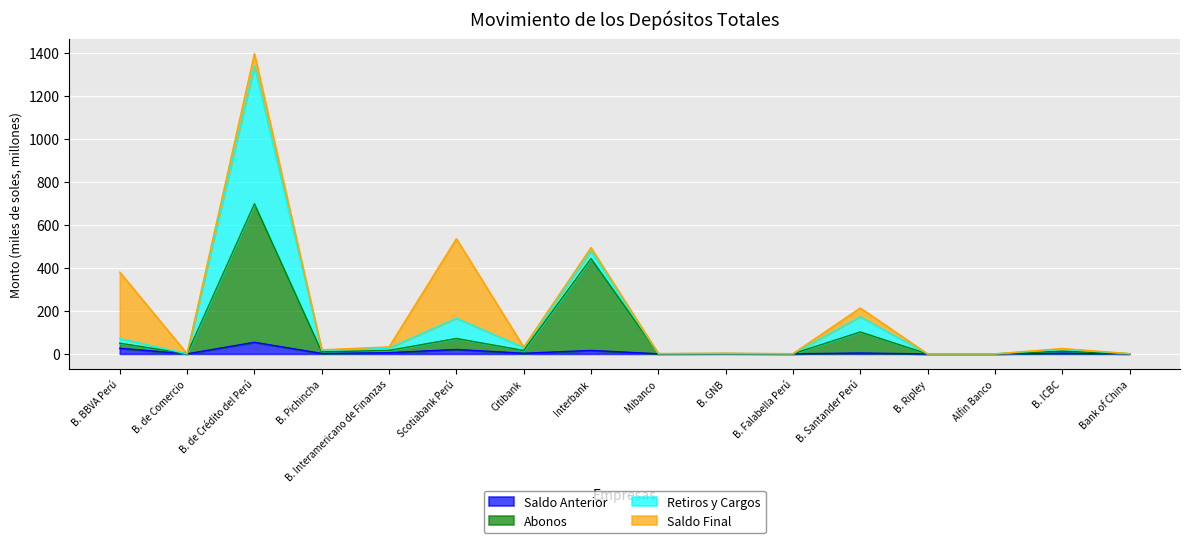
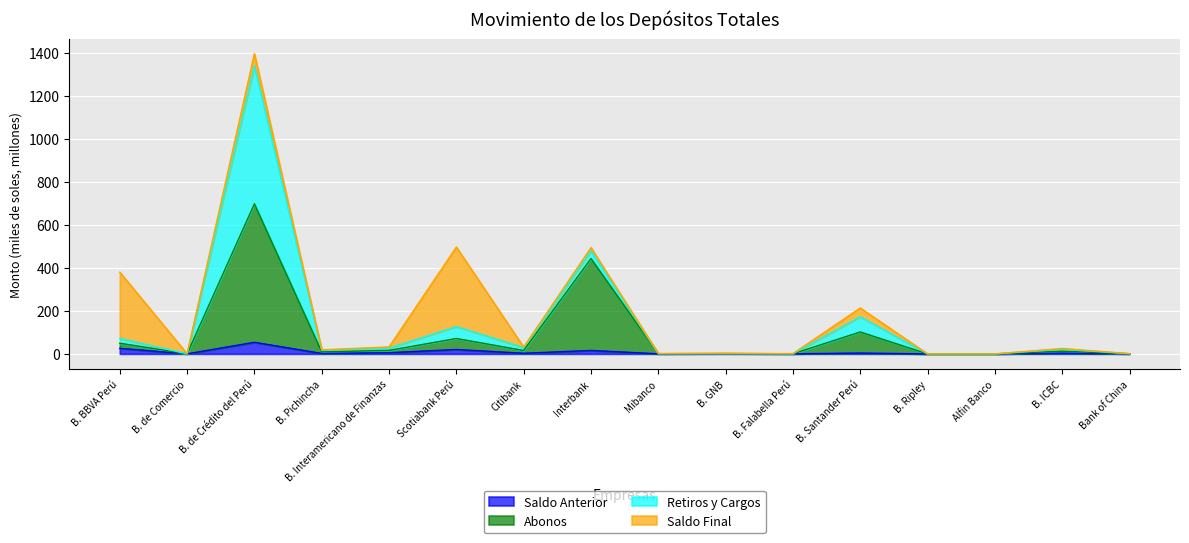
Retiros y Cargos, Scotiabank Perú: 90 -> 60
